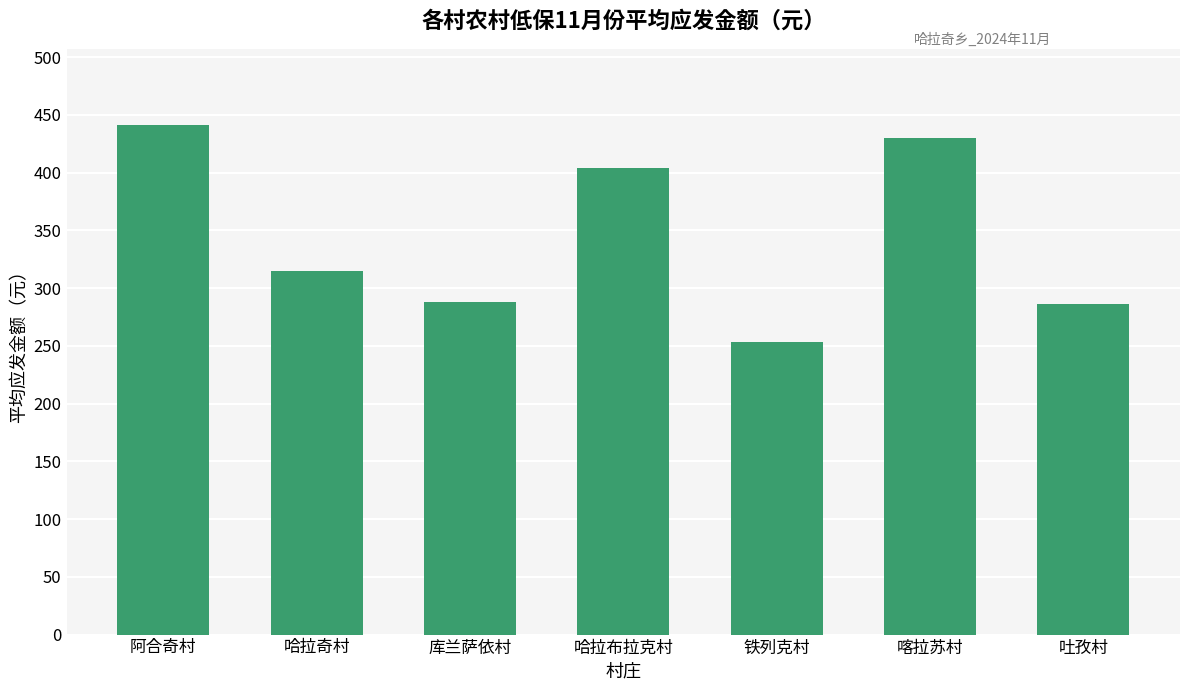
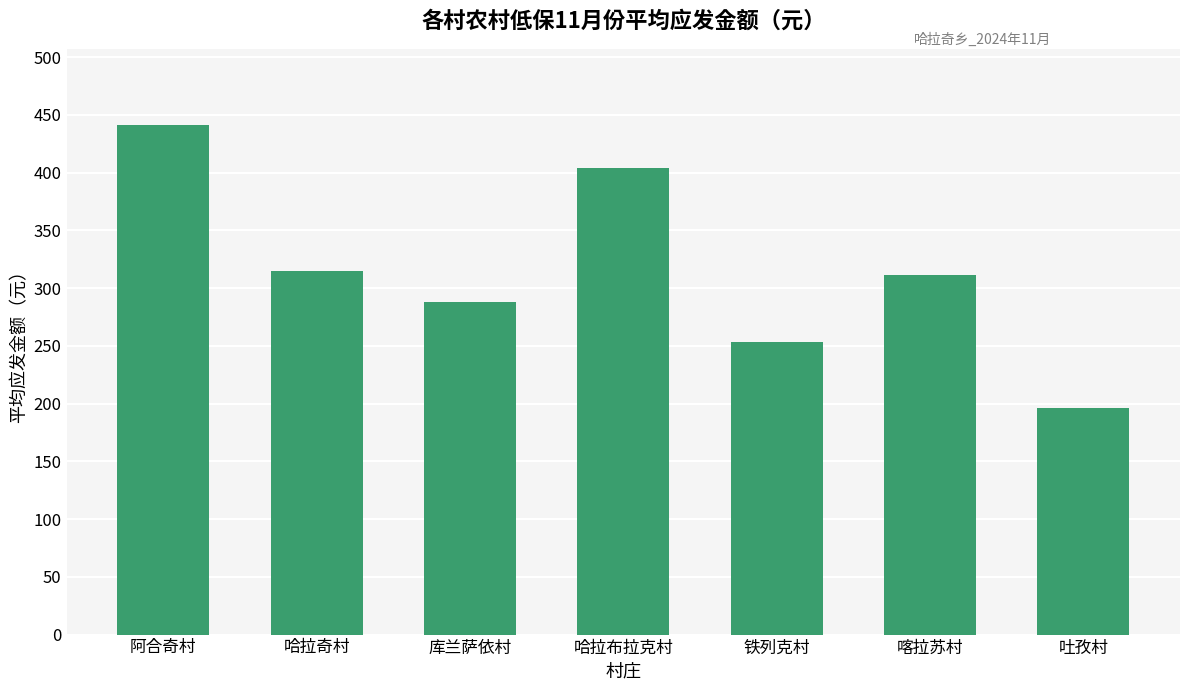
喀拉苏村: 430 -> 311
吐孜村: 286 -> 196
